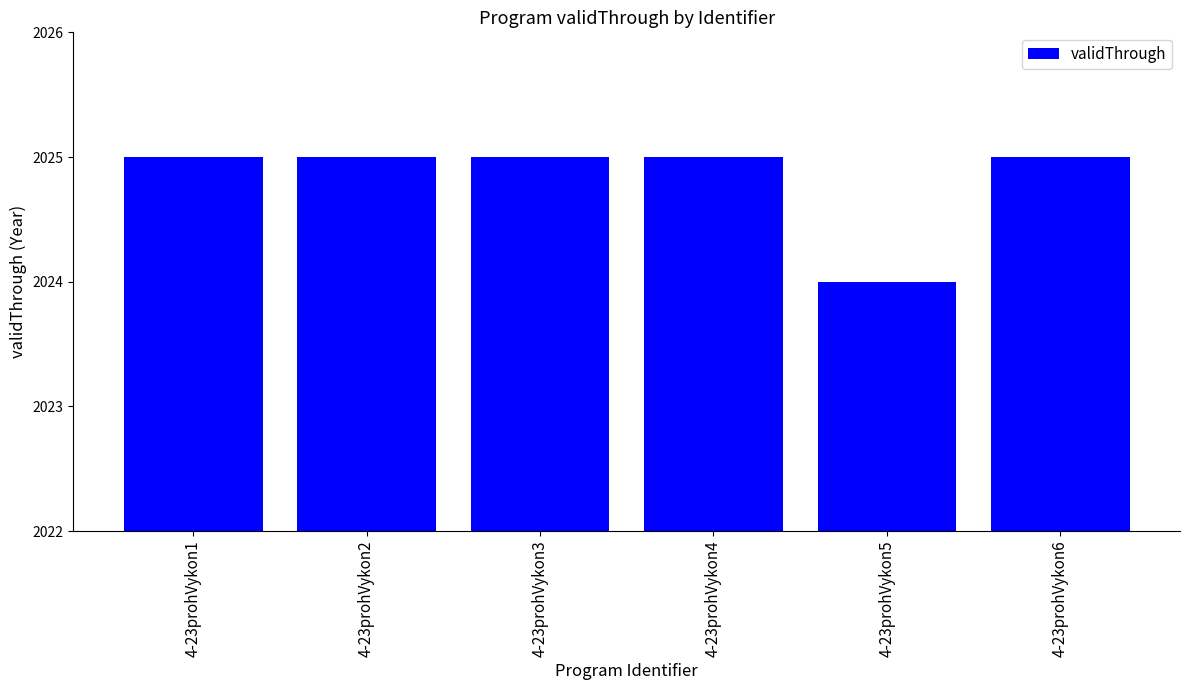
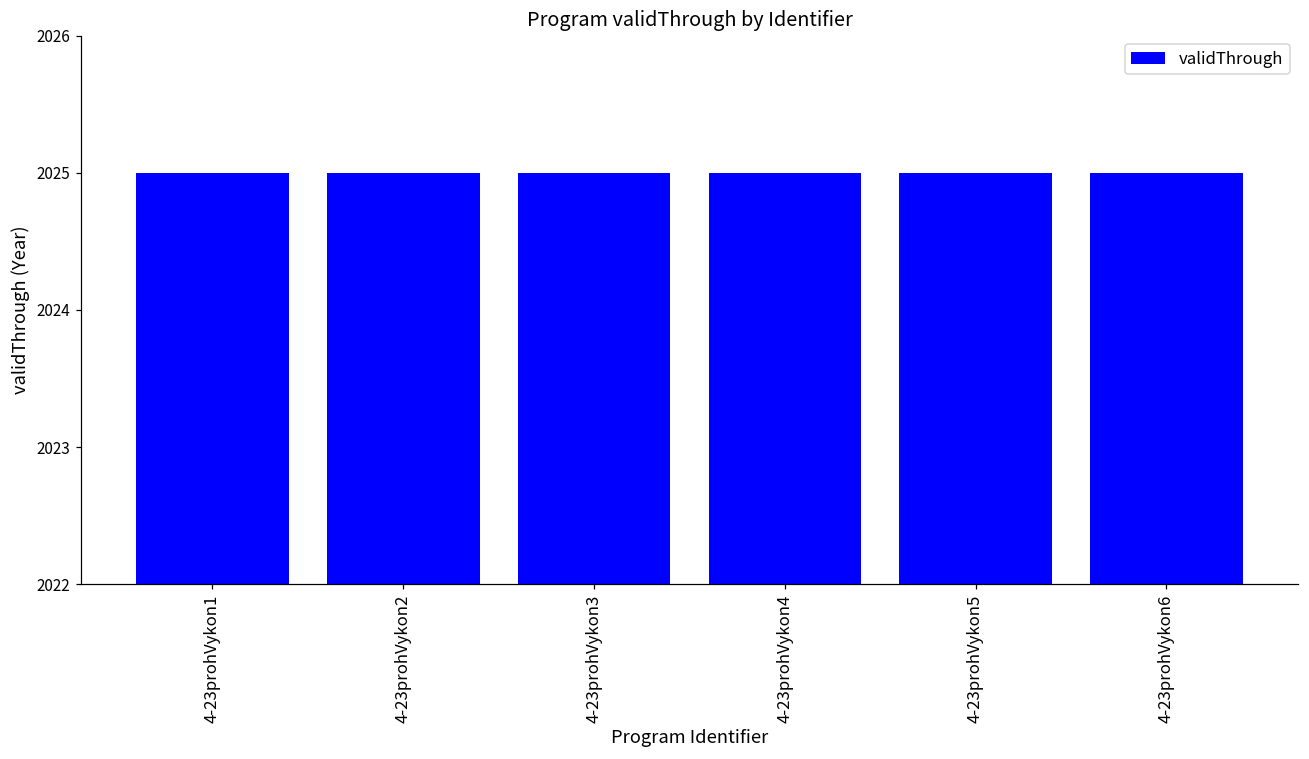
4-23prohVykon5: 2024 -> 2025
